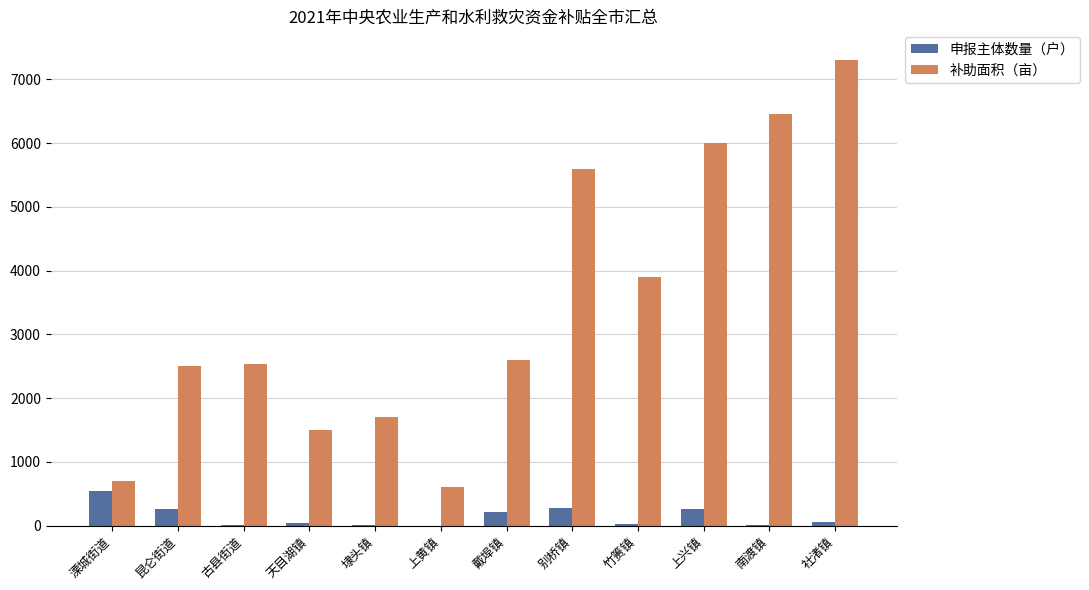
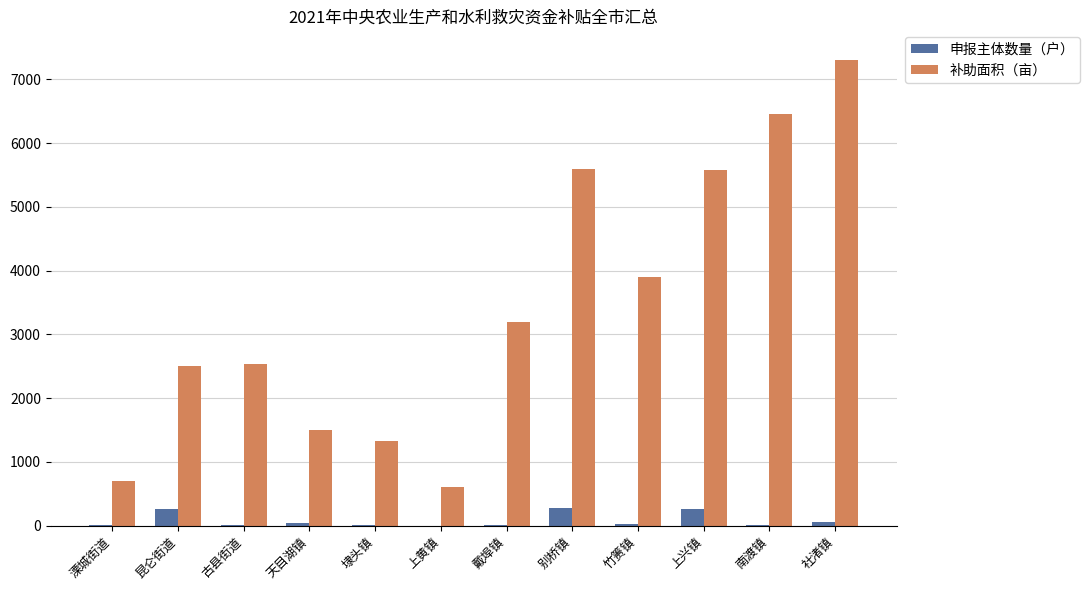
申报主体数量（户）, 溧城街道: 500 -> 0
补助面积（亩）, 埭头镇: 1700 -> 1300
申报主体数量（户）, 戴埠镇: 200 -> 0
补助面积（亩）, 戴埠镇: 2600 -> 3200
补助面积（亩）, 上兴镇: 6000 -> 5600
